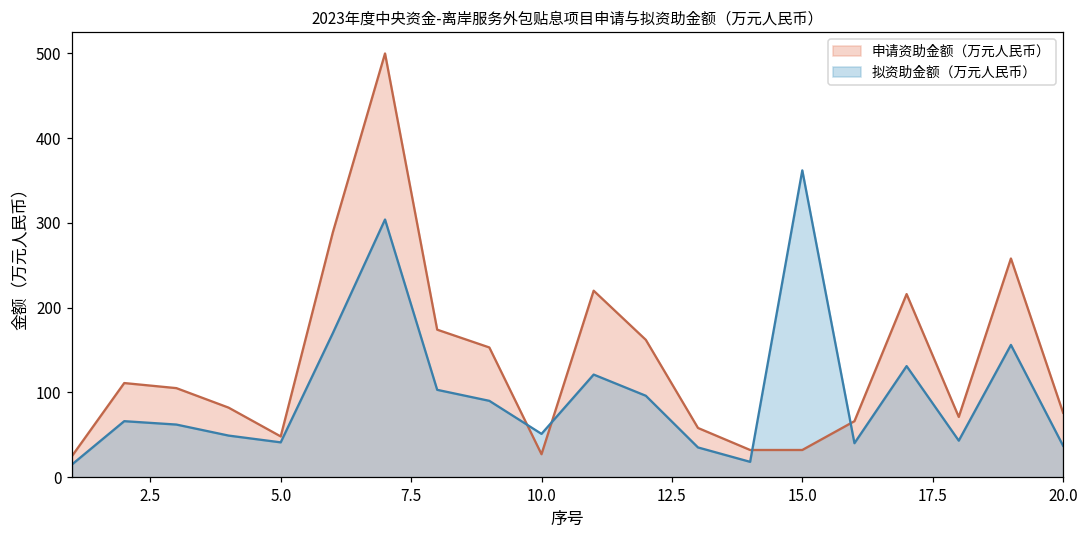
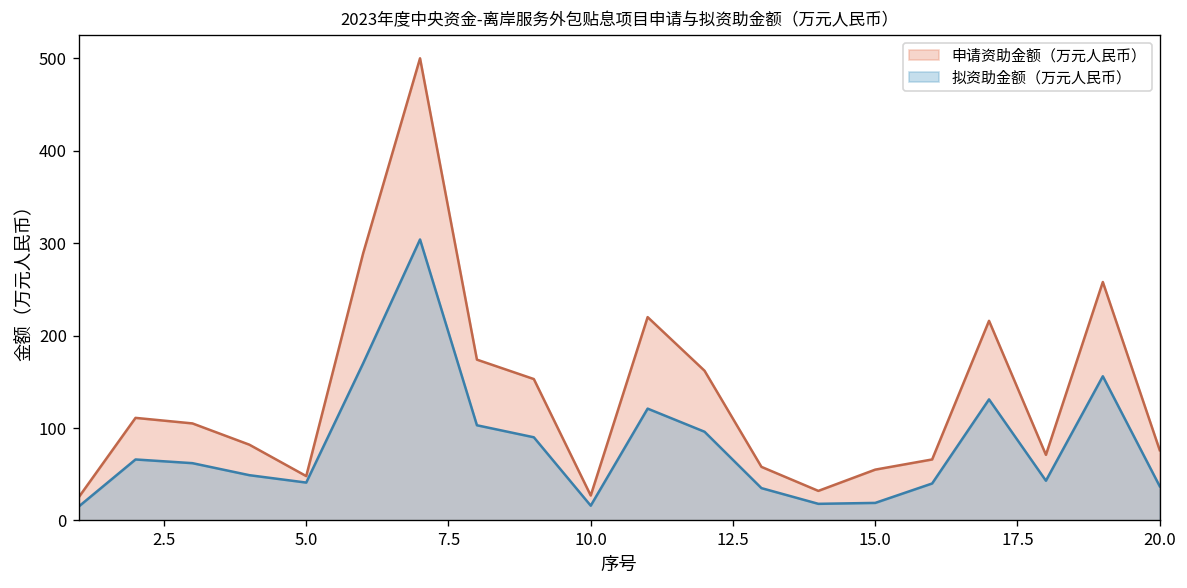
拟资助金额（万元人民币）, 10.0: 50 -> 20
申请资助金额（万元人民币）, 15.0: 30 -> 60
拟资助金额（万元人民币）, 15.0: 360 -> 20
